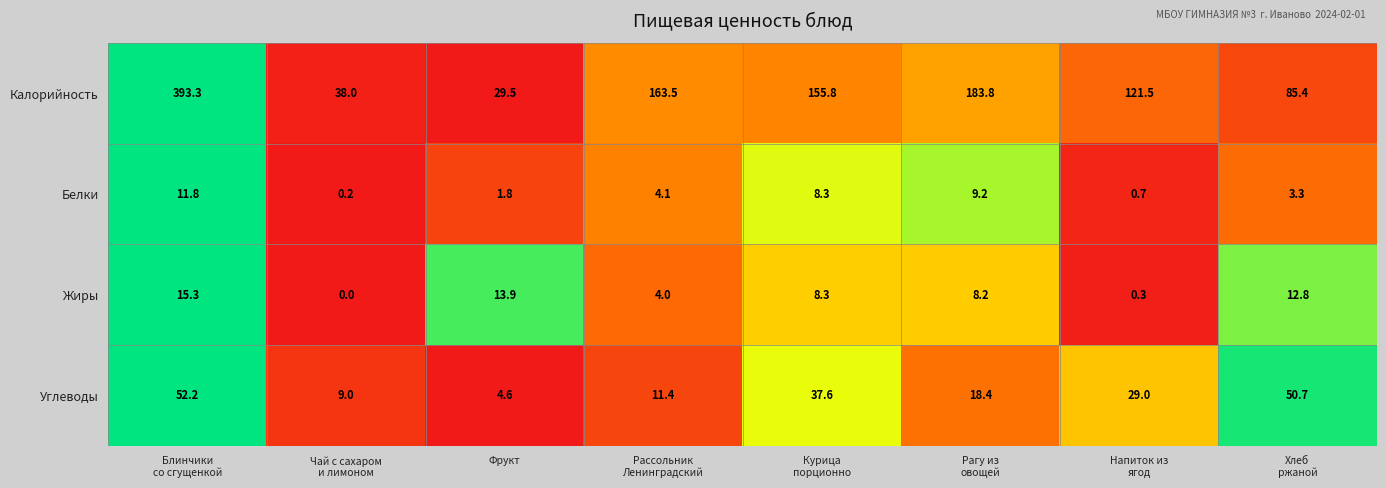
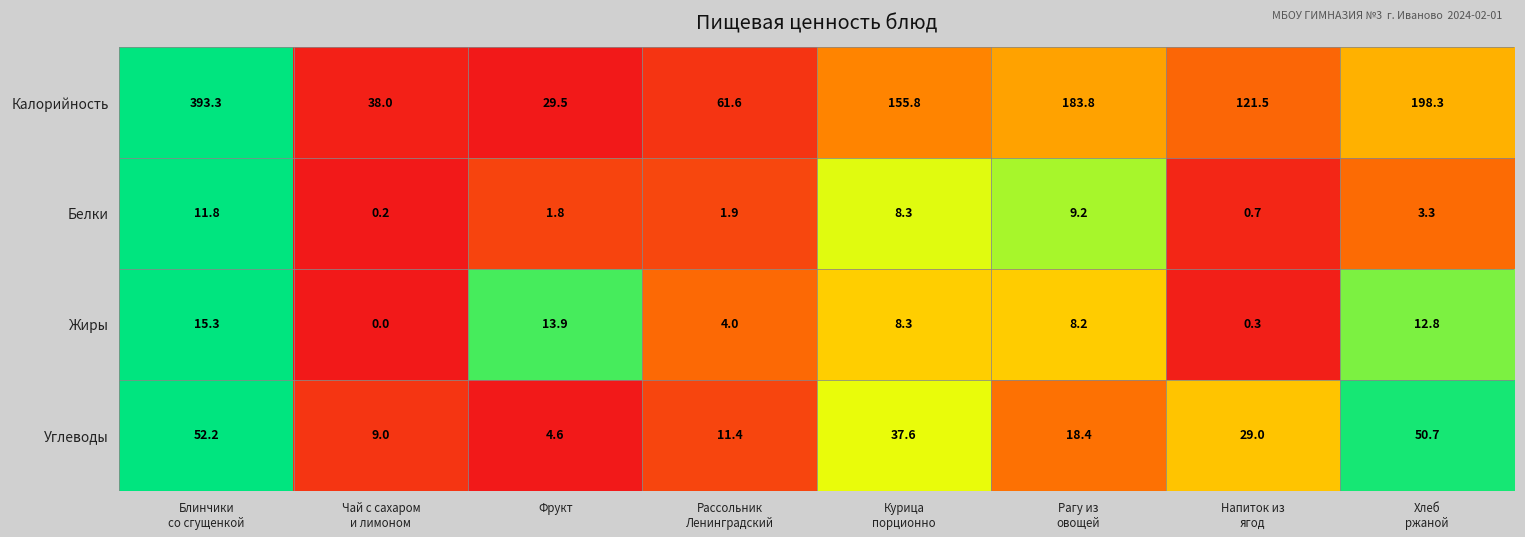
Калорийность, Рассольник Ленинградский: 163.5 -> 61.6
Калорийность, Хлеб ржаной: 85.4 -> 198.3
Белки, Рассольник Ленинградский: 4.1 -> 1.9
